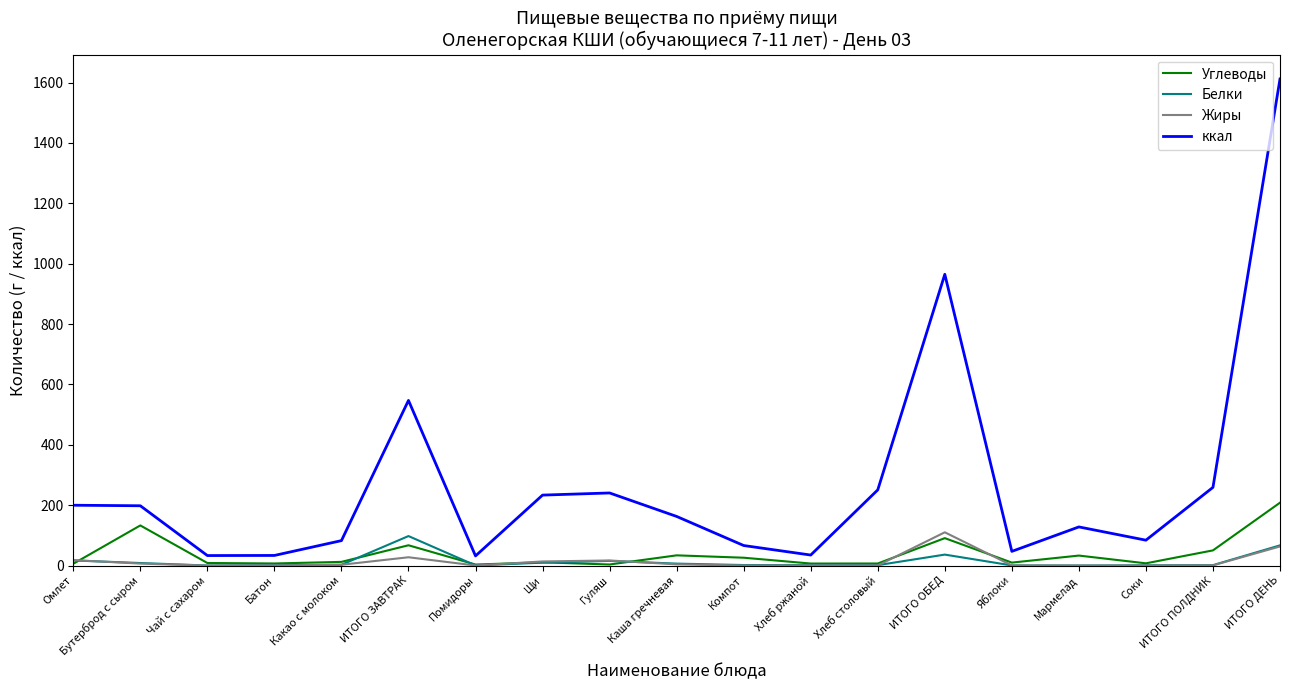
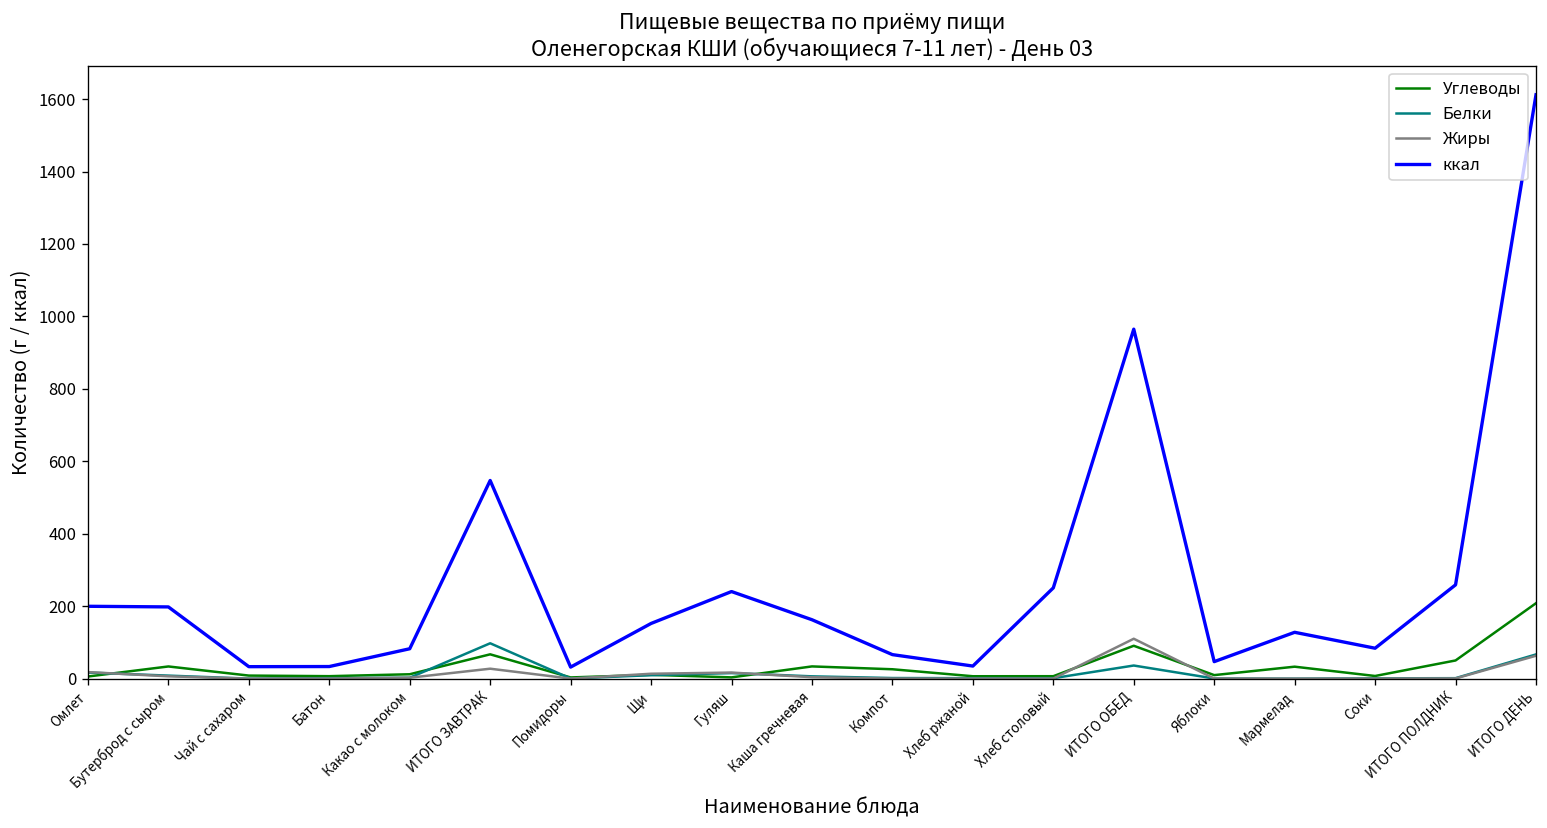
Углеводы, Бутерброд с сыром: 130 -> 30
ккал, Щи: 230 -> 150
